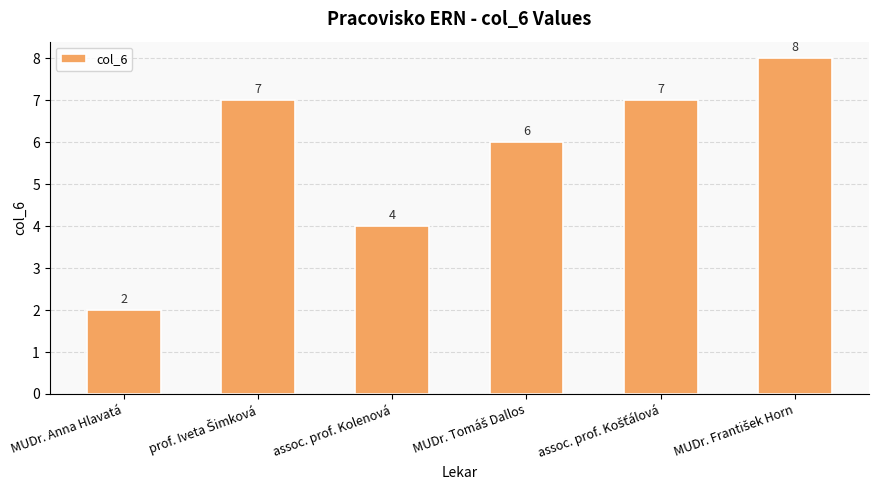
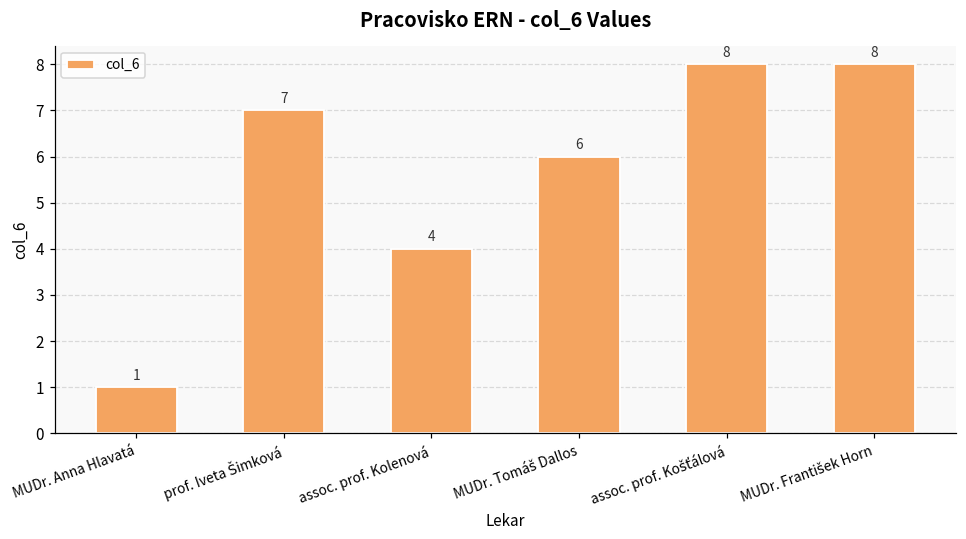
MUDr. Anna Hlavatá: 2 -> 1
assoc. prof. Košťálová: 7 -> 8
